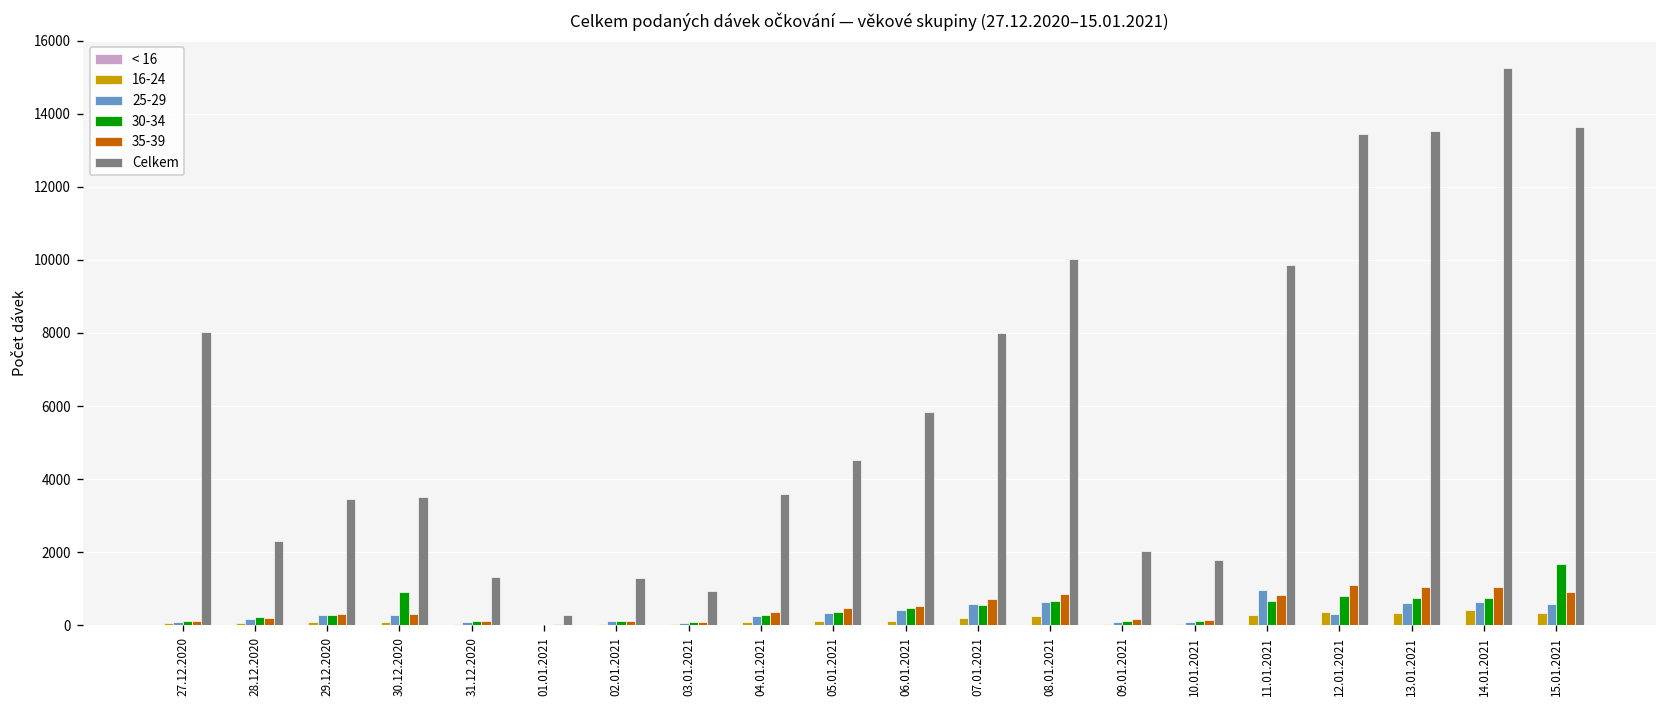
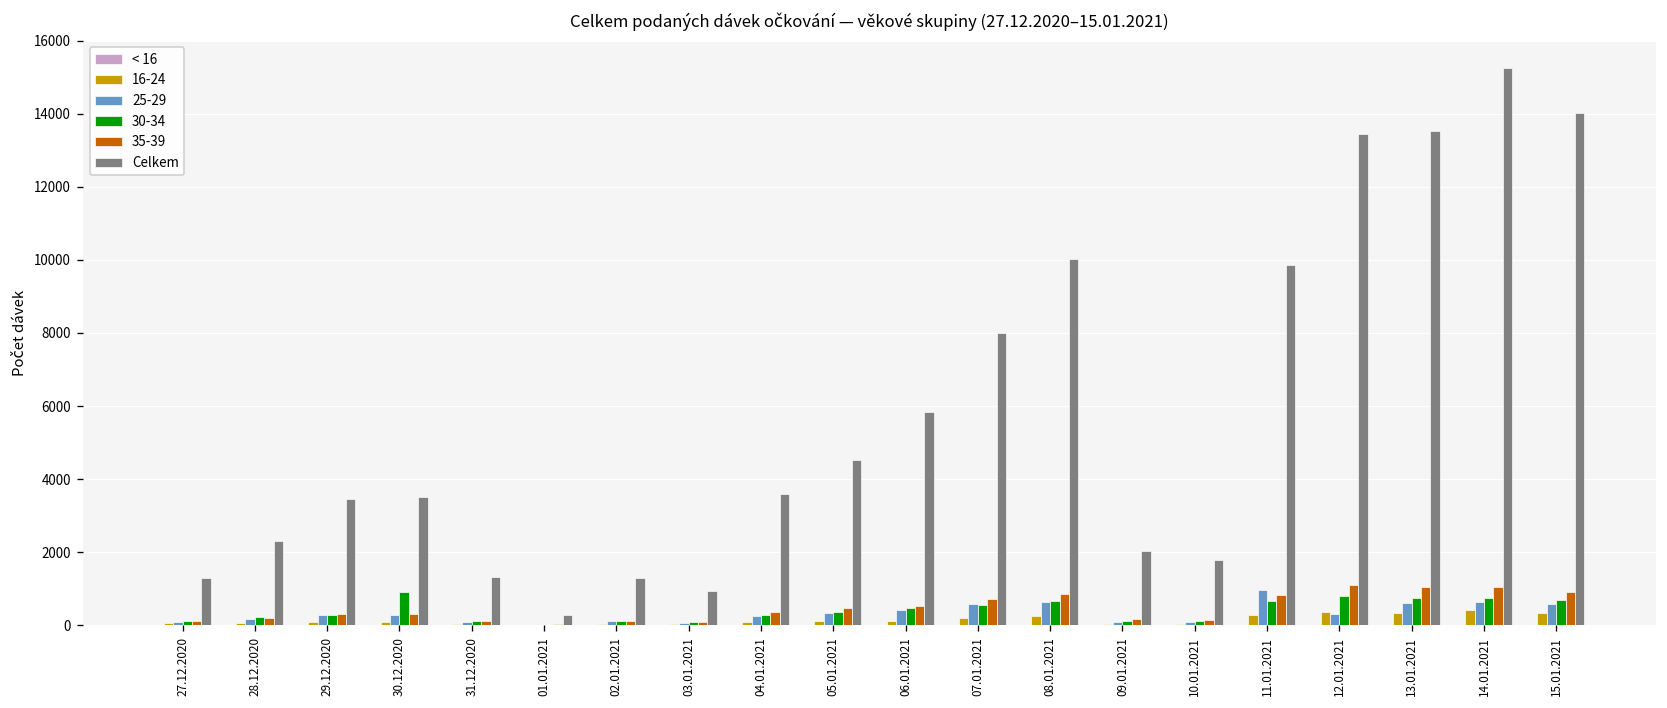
Celkem, 27.12.2020: 8000 -> 1300
30-34, 15.01.2021: 1700 -> 700
Celkem, 15.01.2021: 13600 -> 14000
